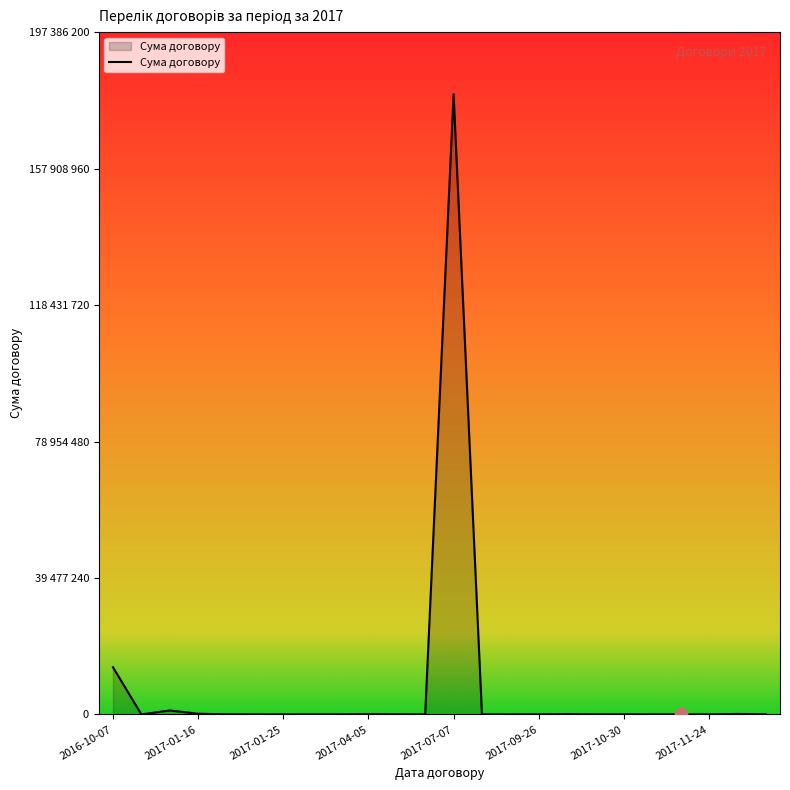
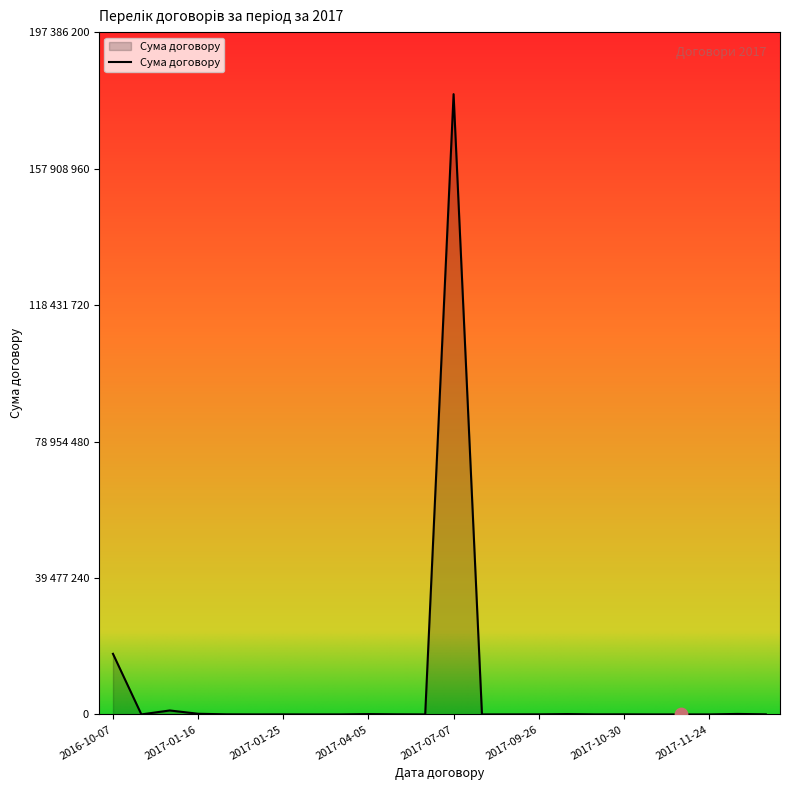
Сума договору, 2016-10-07: 14000000 -> 18000000
